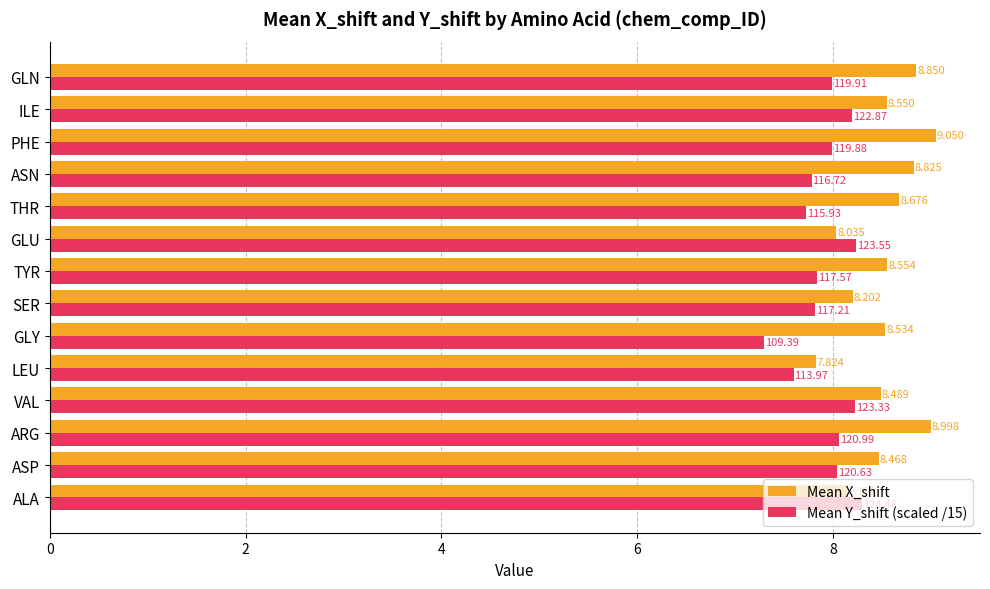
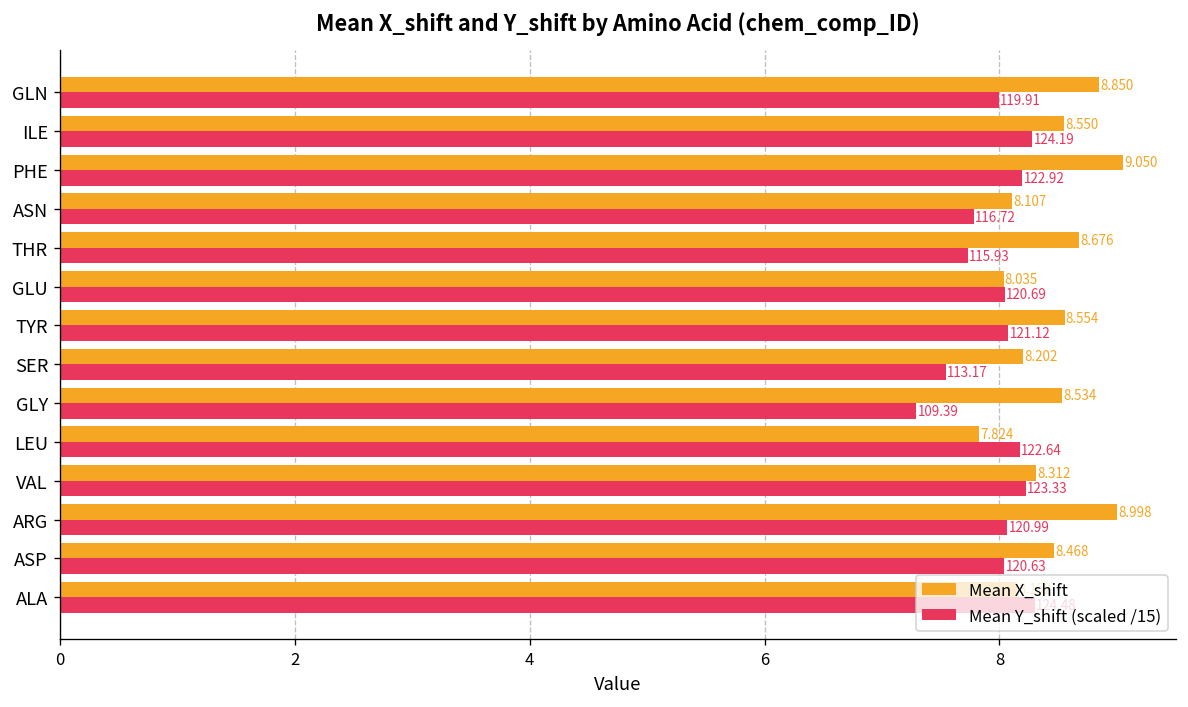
Mean Y_shift (scaled /15), ILE: 122.87 -> 124.19
Mean Y_shift (scaled /15), PHE: 119.88 -> 122.92
Mean X_shift, ASN: 8.825 -> 8.107
Mean Y_shift (scaled /15), GLU: 123.55 -> 120.69
Mean Y_shift (scaled /15), TYR: 117.57 -> 121.12
Mean Y_shift (scaled /15), SER: 117.21 -> 113.17
Mean Y_shift (scaled /15), LEU: 113.97 -> 122.64
Mean X_shift, VAL: 8.489 -> 8.312
